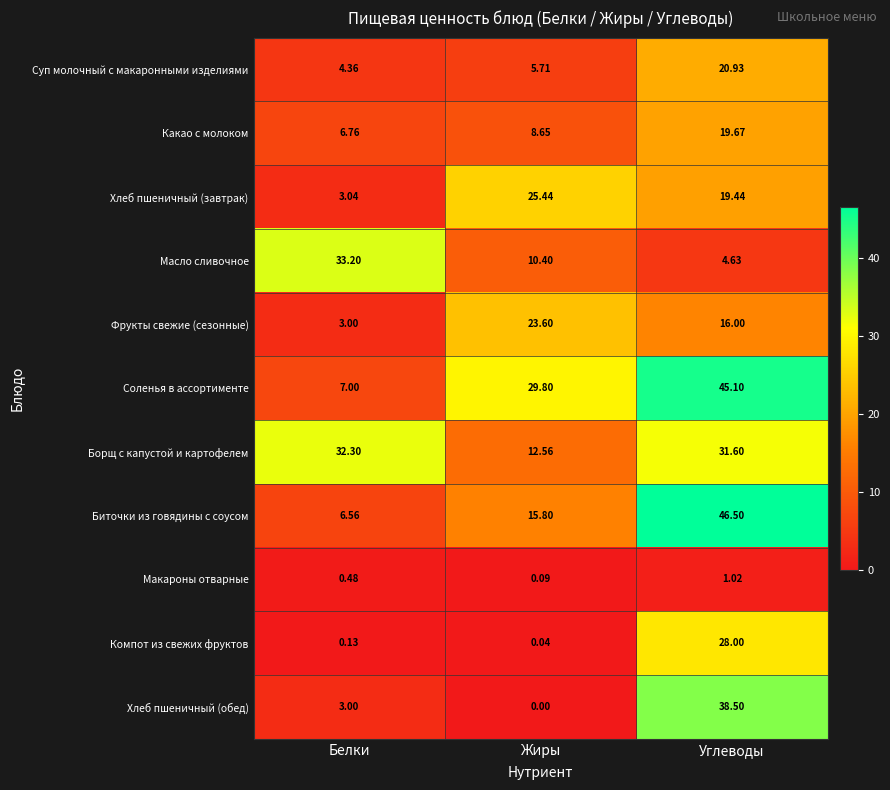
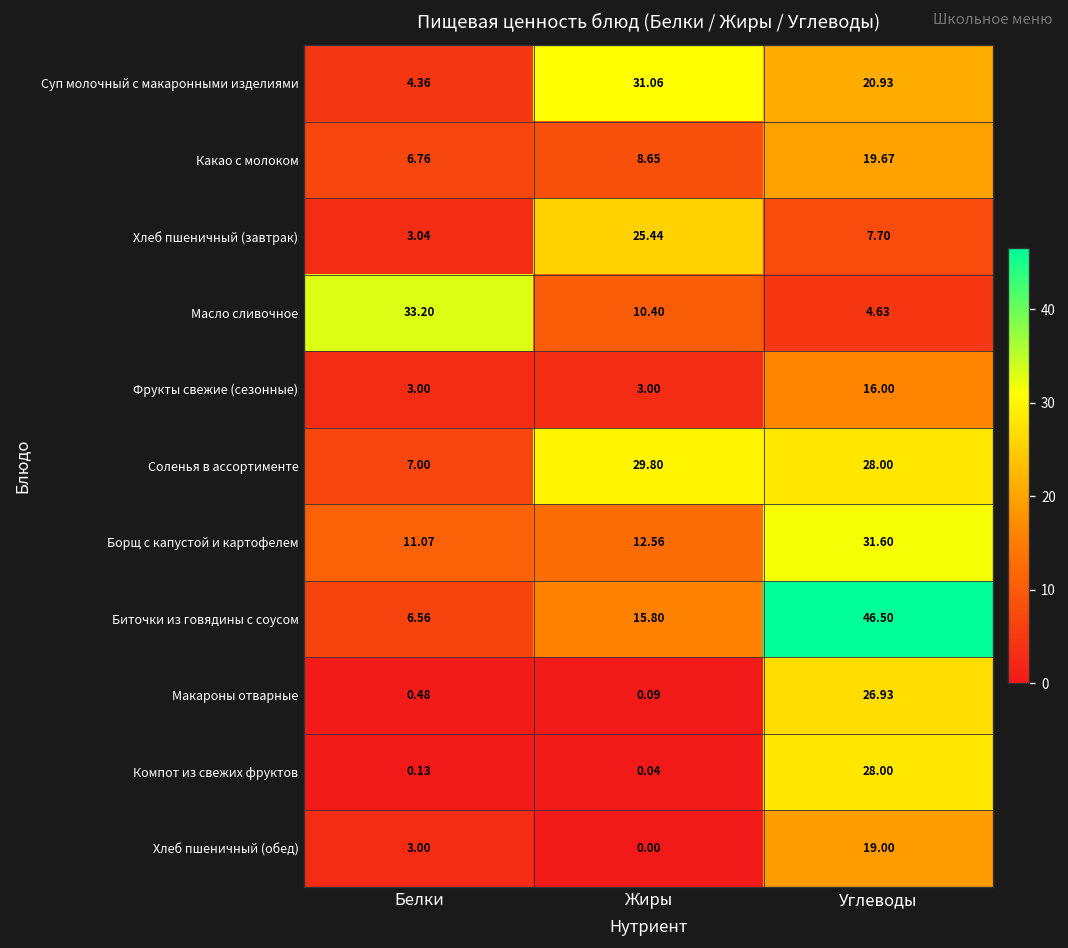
Суп молочный с макаронными изделиями, Жиры: 5.71 -> 31.06
Хлеб пшеничный (завтрак), Углеводы: 19.44 -> 7.70
Фрукты свежие (сезонные), Жиры: 23.60 -> 3.00
Соленья в ассортименте, Углеводы: 45.10 -> 28.00
Борщ с капустой и картофелем, Белки: 32.30 -> 11.07
Макароны отварные, Углеводы: 1.02 -> 26.93
Хлеб пшеничный (обед), Углеводы: 38.50 -> 19.00
